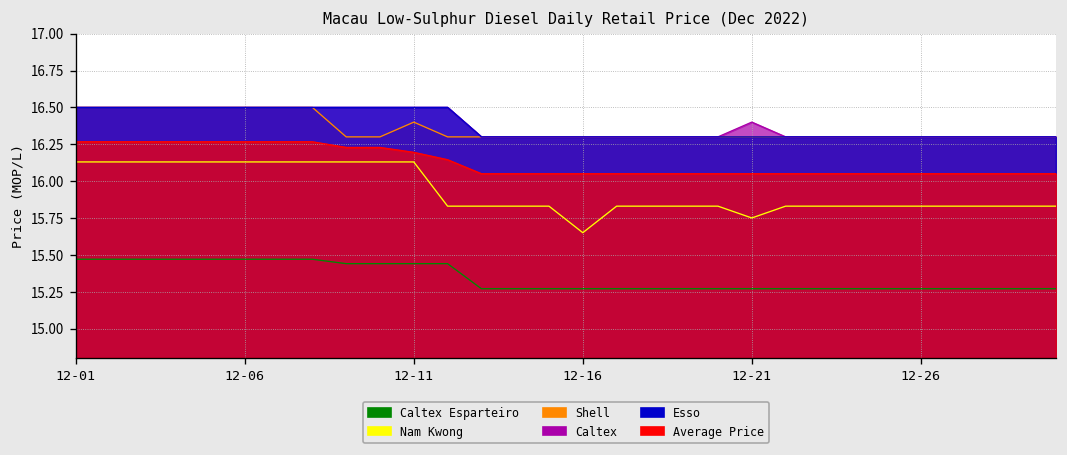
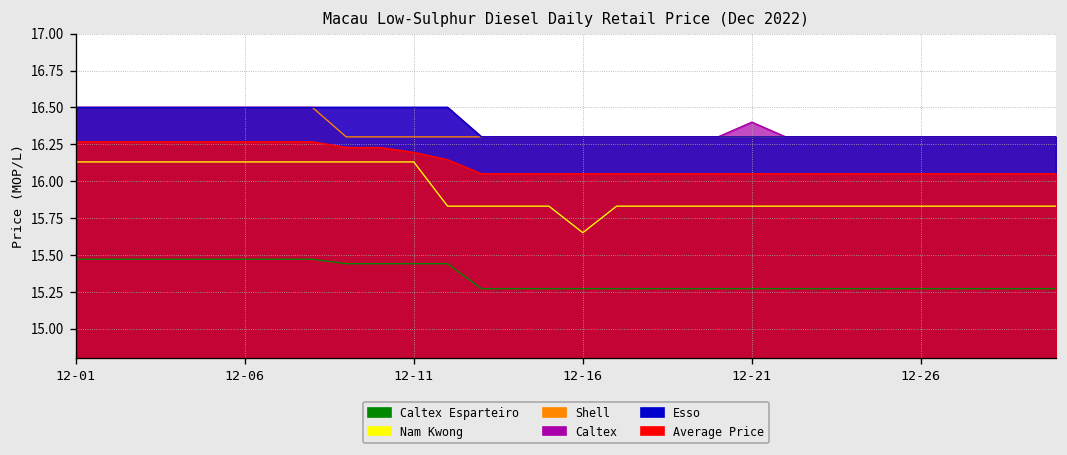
Shell, 12-11: 16.4 -> 16.3
Nam Kwong, 12-21: 15.75 -> 15.83
